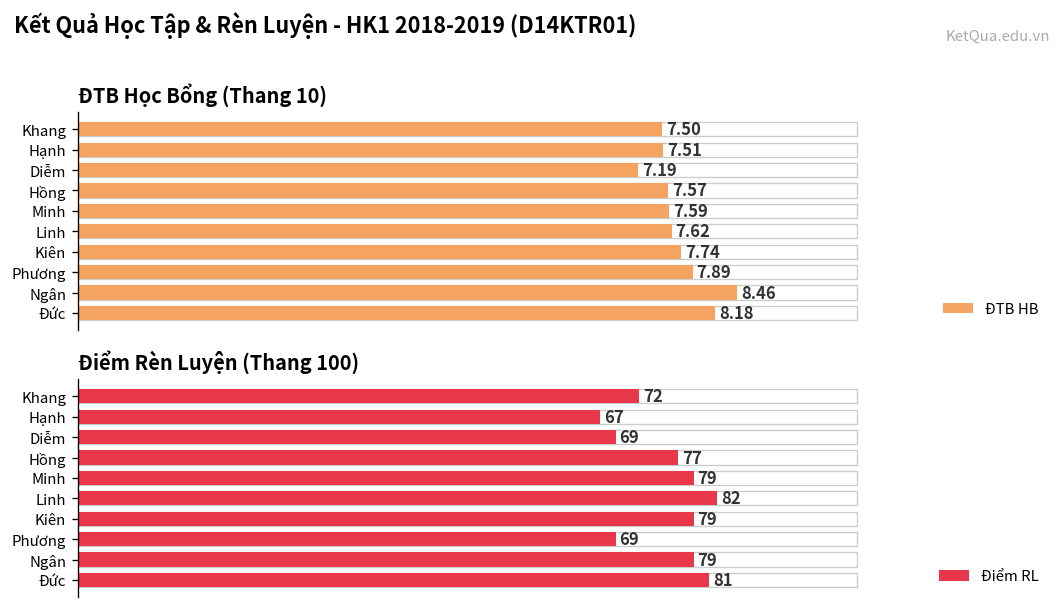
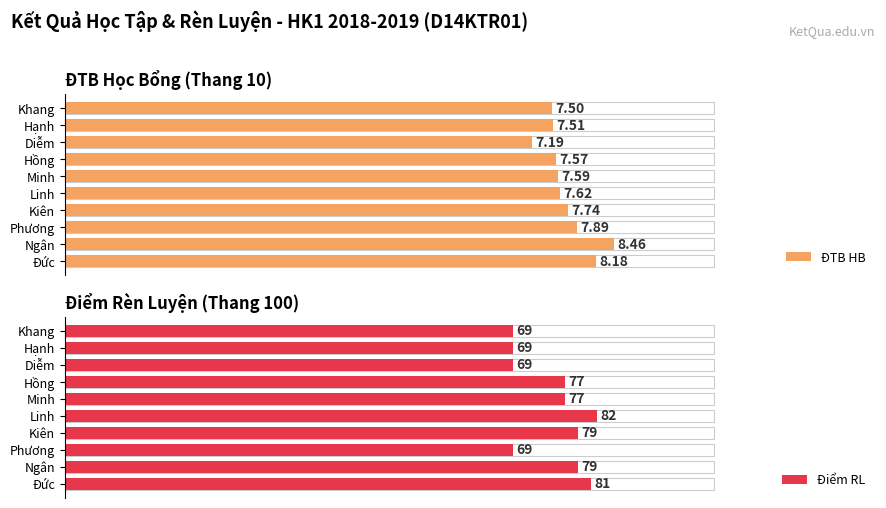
Điểm Rèn Luyện (Thang 100), Điểm RL, Khang: 72 -> 69
Điểm Rèn Luyện (Thang 100), Điểm RL, Hạnh: 67 -> 69
Điểm Rèn Luyện (Thang 100), Điểm RL, Minh: 79 -> 77
